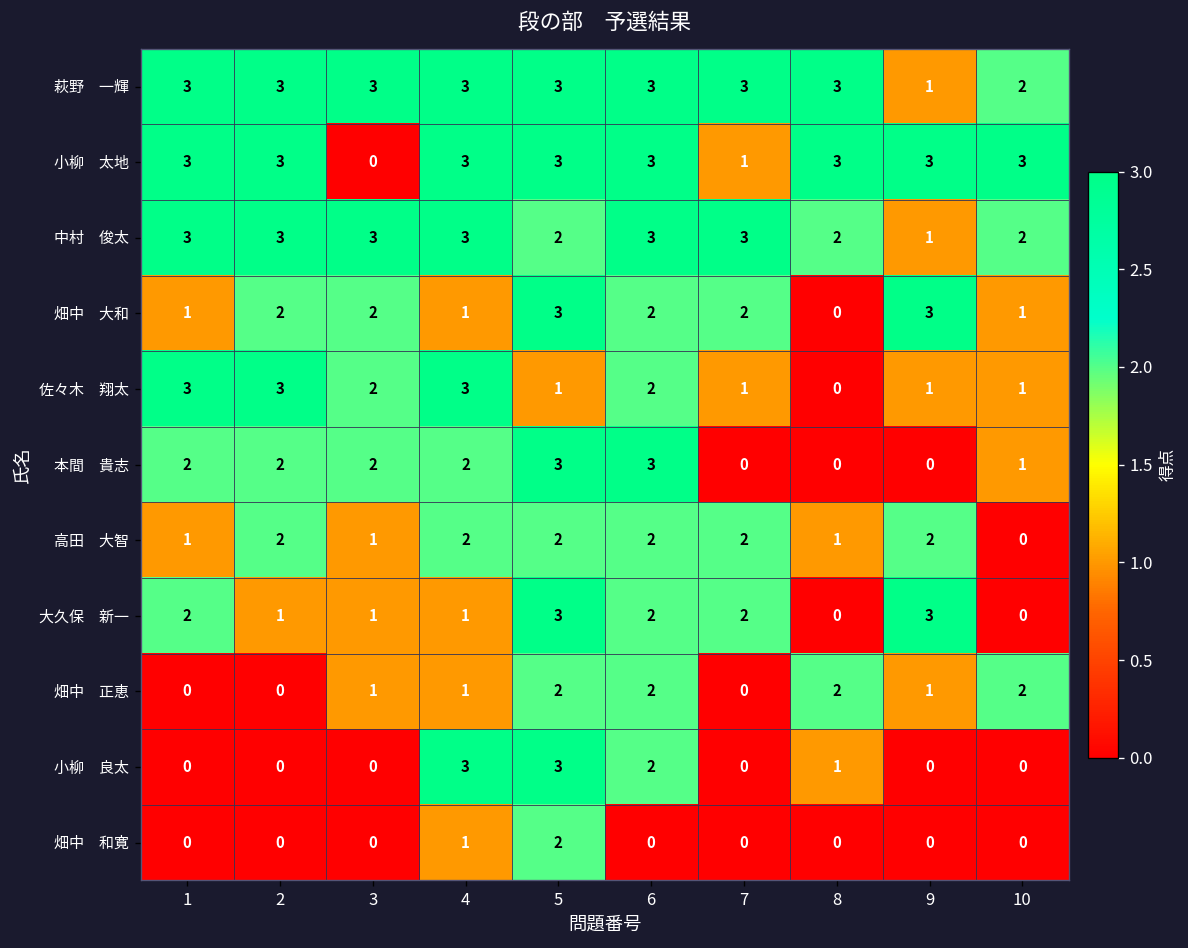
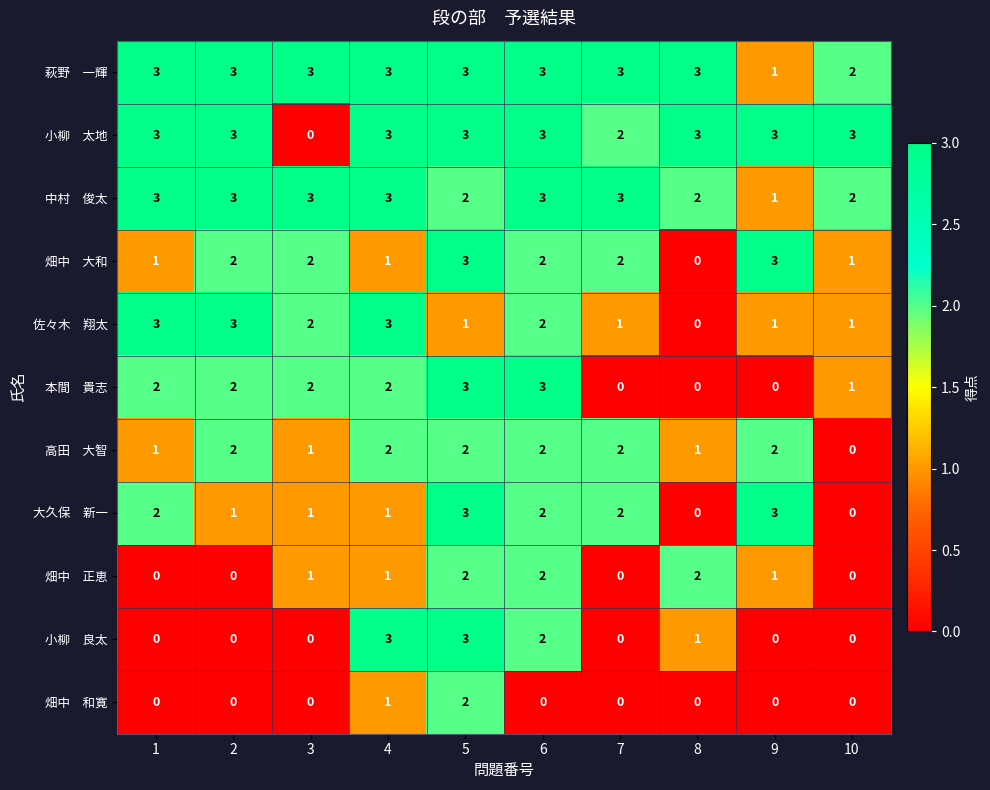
小柳 太地, 7: 1 -> 2
畑中 正恵, 10: 2 -> 0
